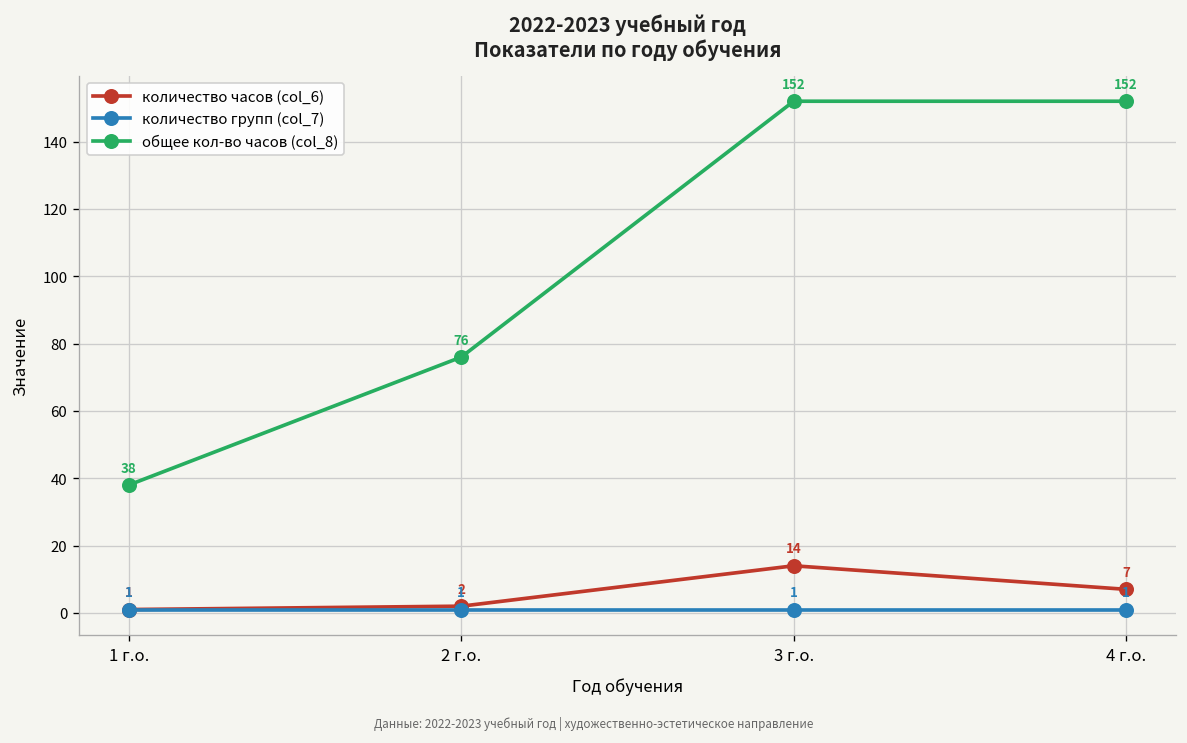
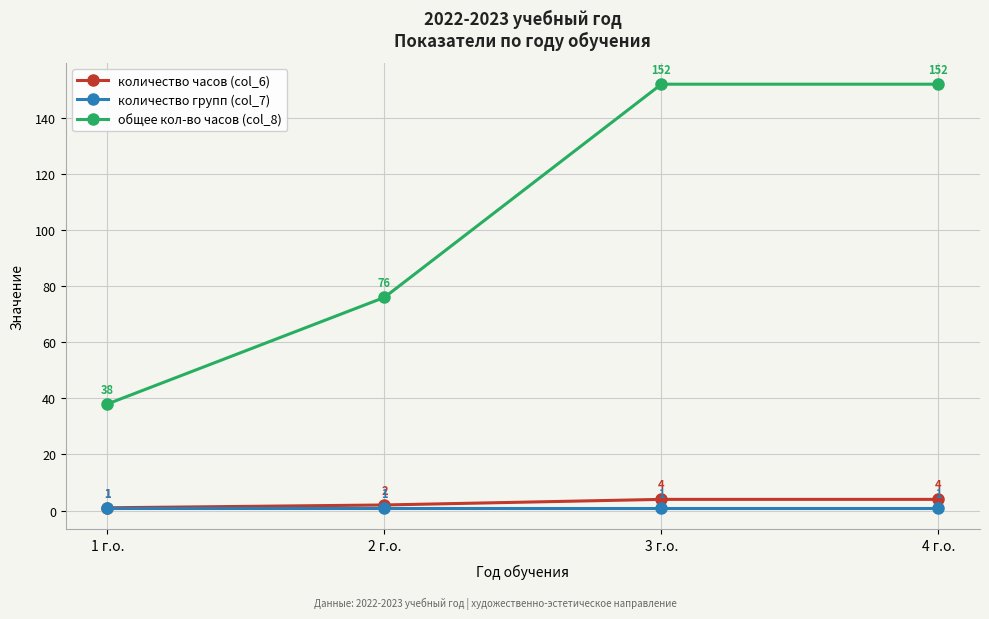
количество часов (col_6), 3 г.о.: 14 -> 4
количество часов (col_6), 4 г.о.: 7 -> 4
